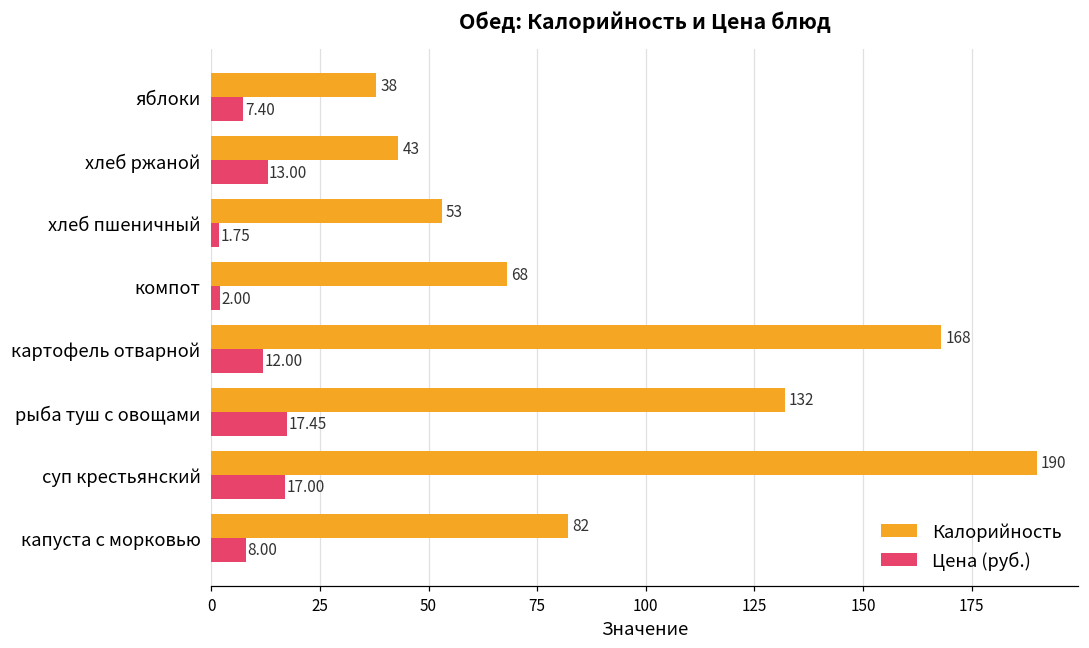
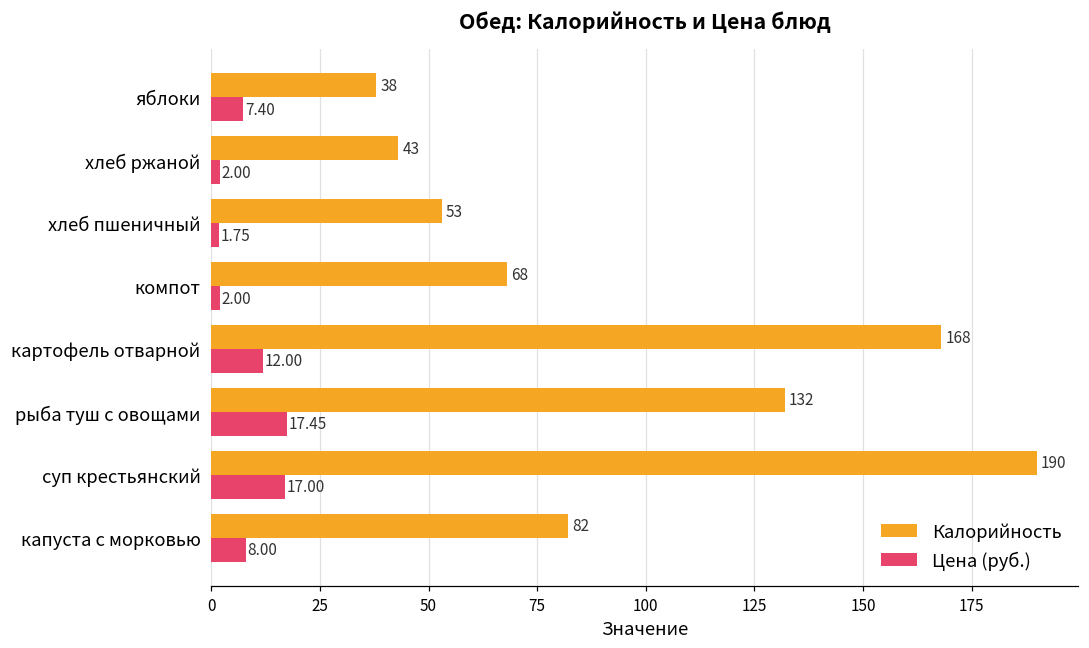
Цена (руб.), хлеб ржаной: 13.00 -> 2.00
